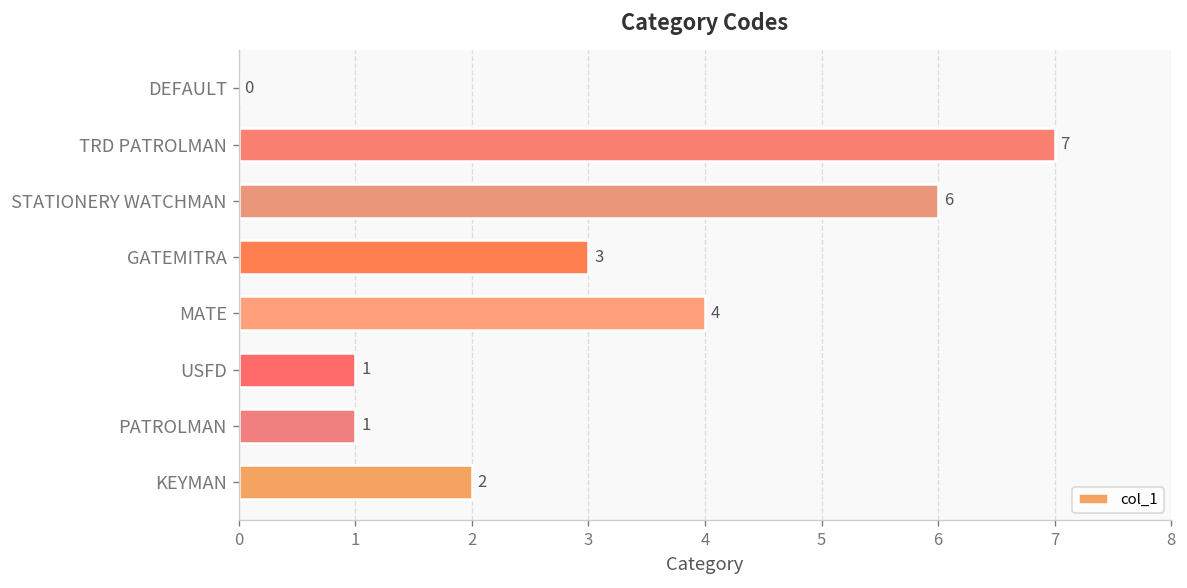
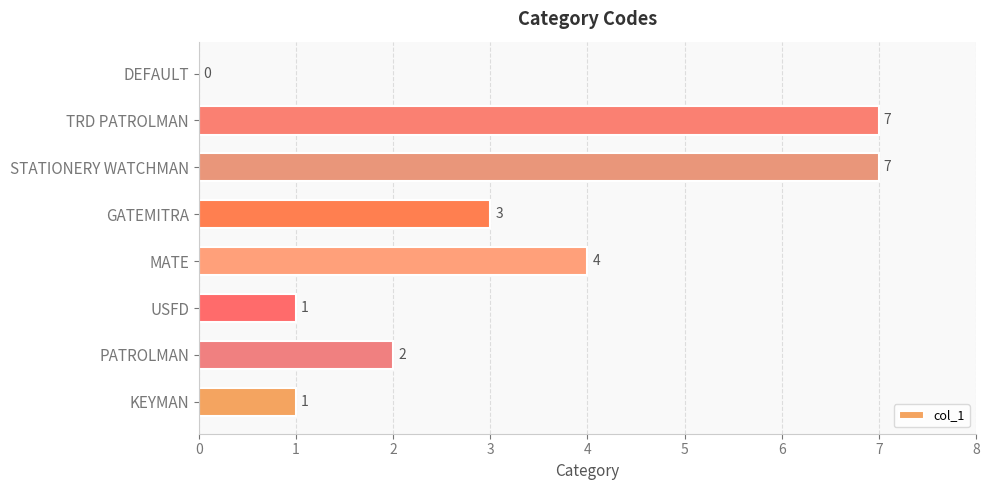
STATIONERY WATCHMAN: 6 -> 7
PATROLMAN: 1 -> 2
KEYMAN: 2 -> 1
